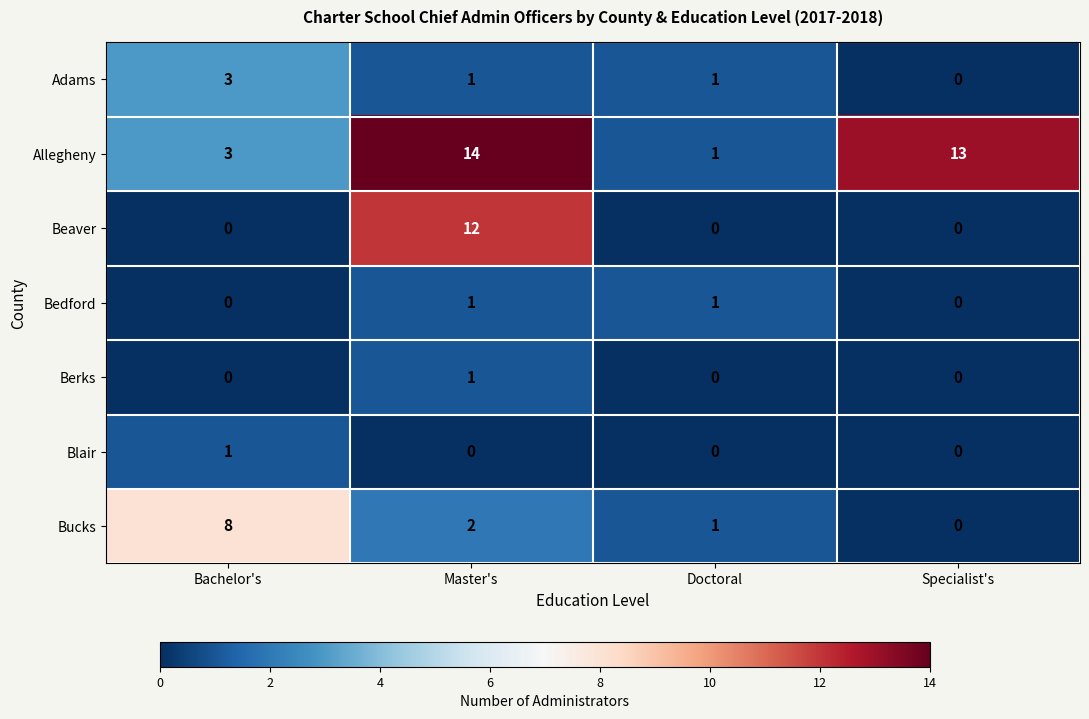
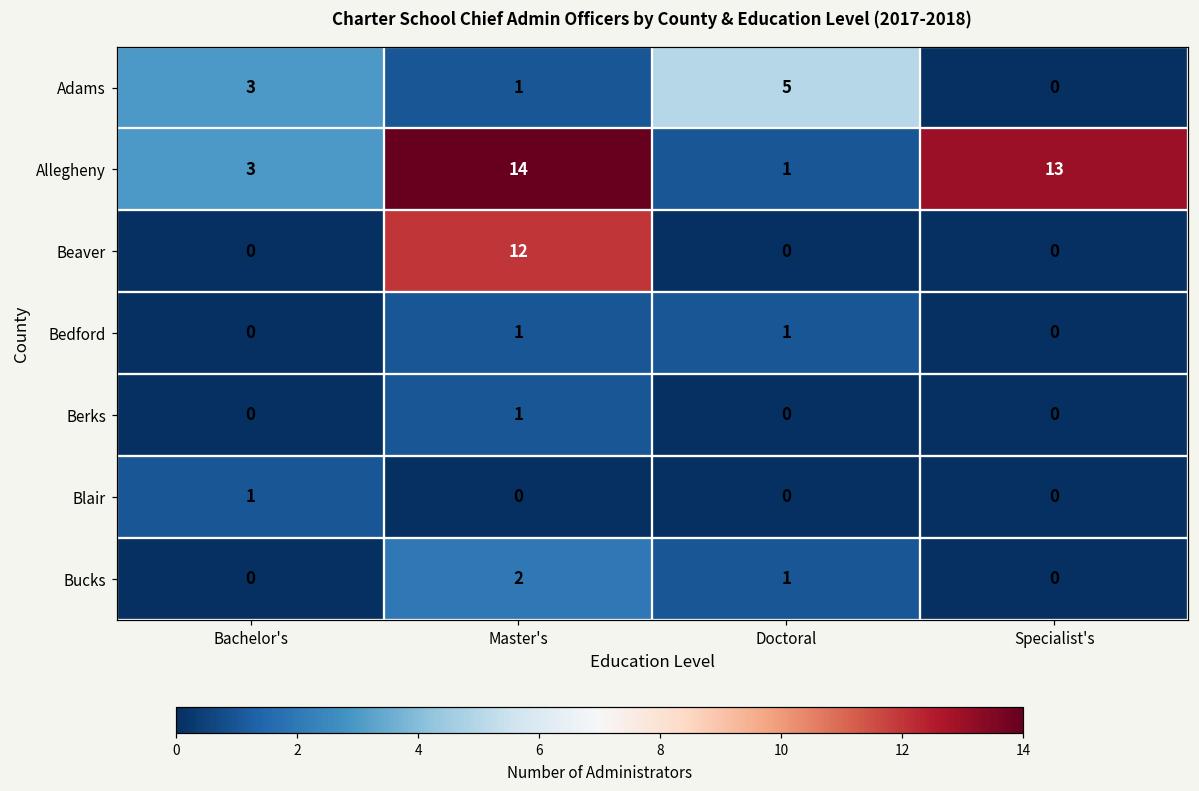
Adams, Doctoral: 1 -> 5
Bucks, Bachelor's: 8 -> 0
